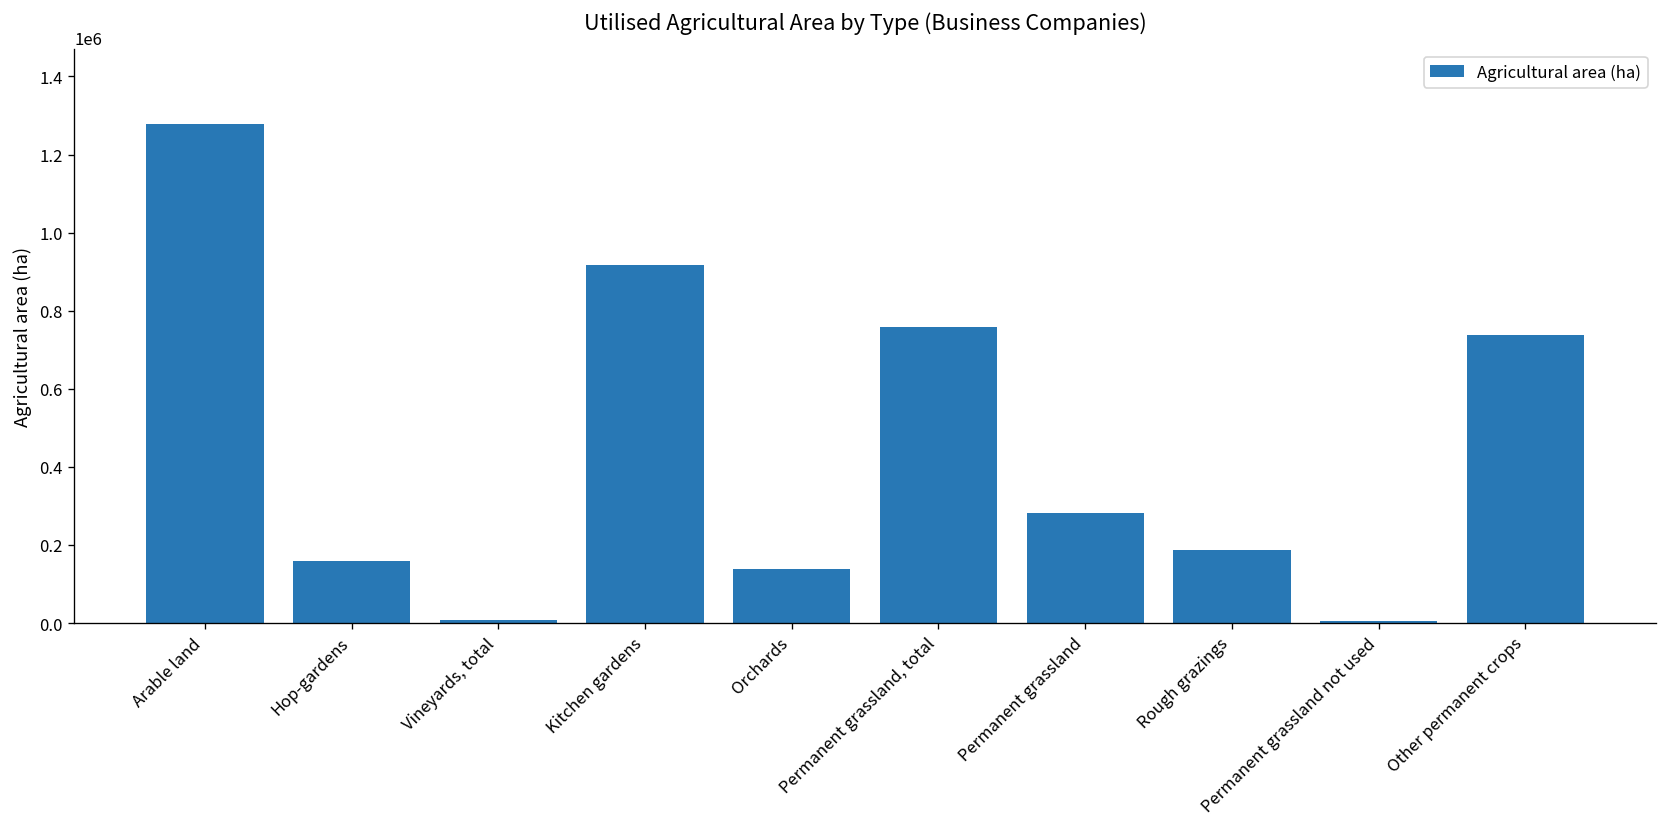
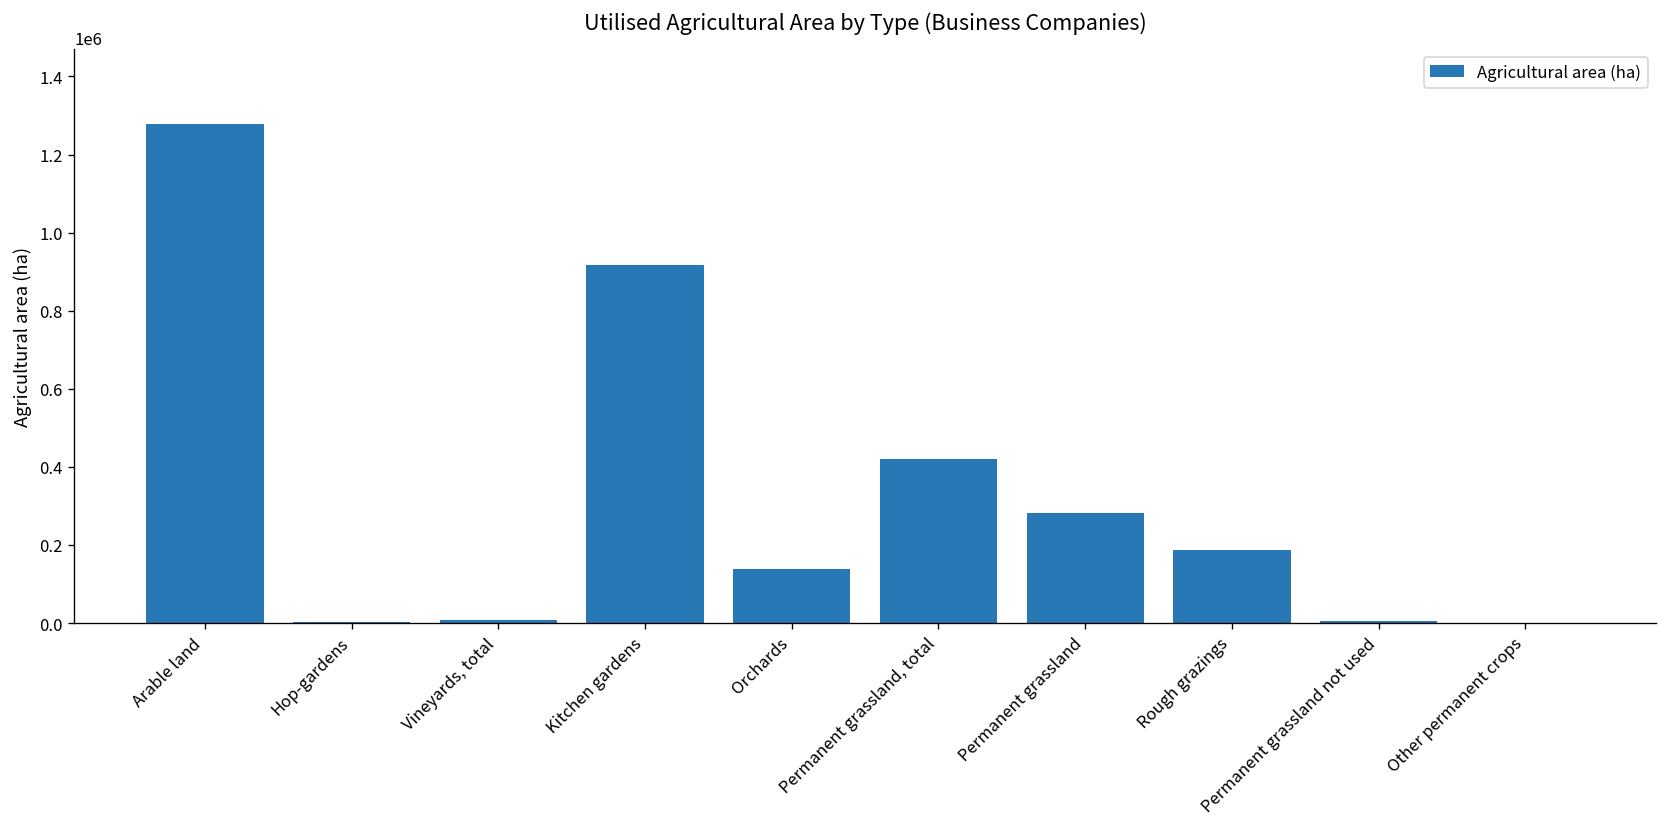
Hop-gardens: 160000 -> 0
Permanent grassland, total: 760000 -> 420000
Other permanent crops: 740000 -> 0
